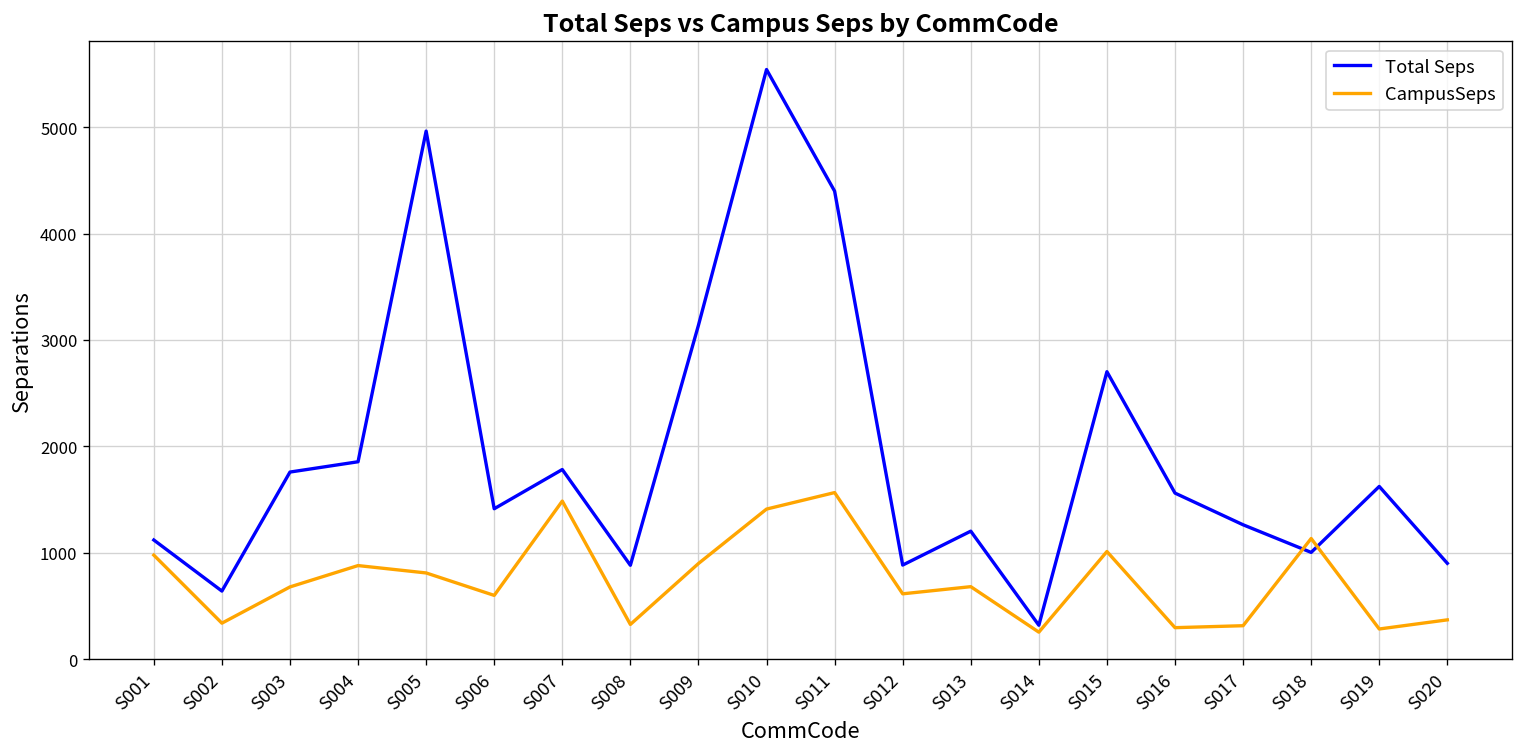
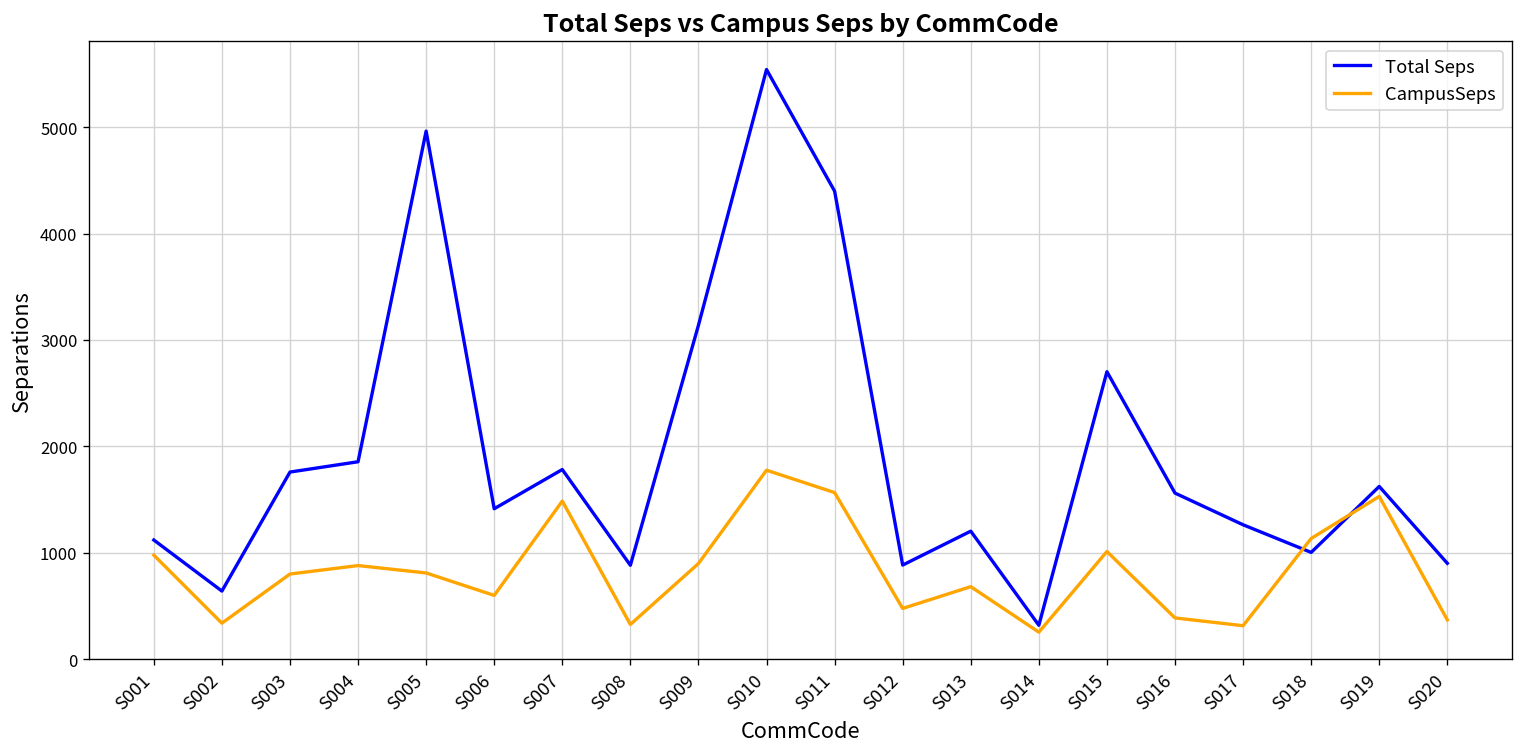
CampusSeps, S003: 700 -> 800
CampusSeps, S010: 1400 -> 1800
CampusSeps, S012: 600 -> 500
CampusSeps, S016: 300 -> 400
CampusSeps, S019: 300 -> 1500
